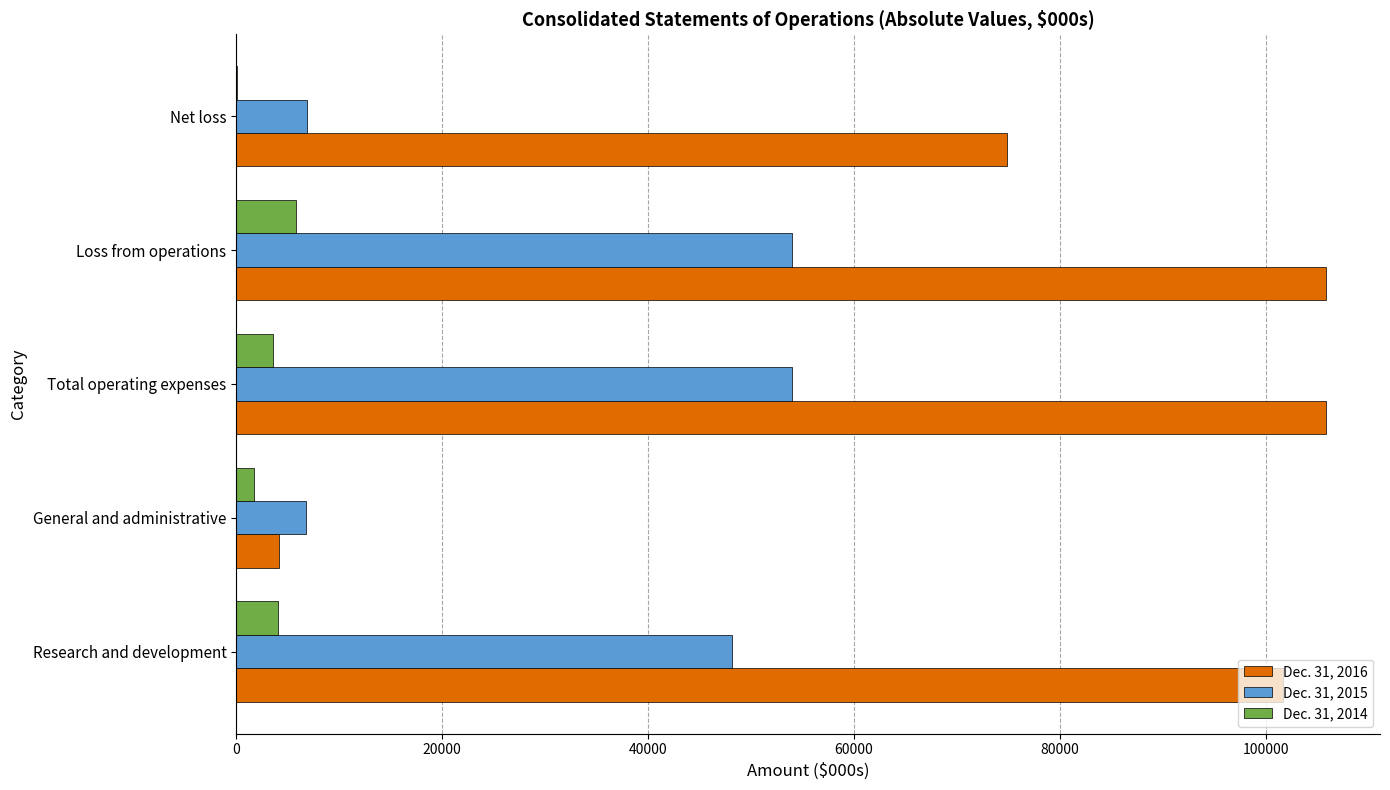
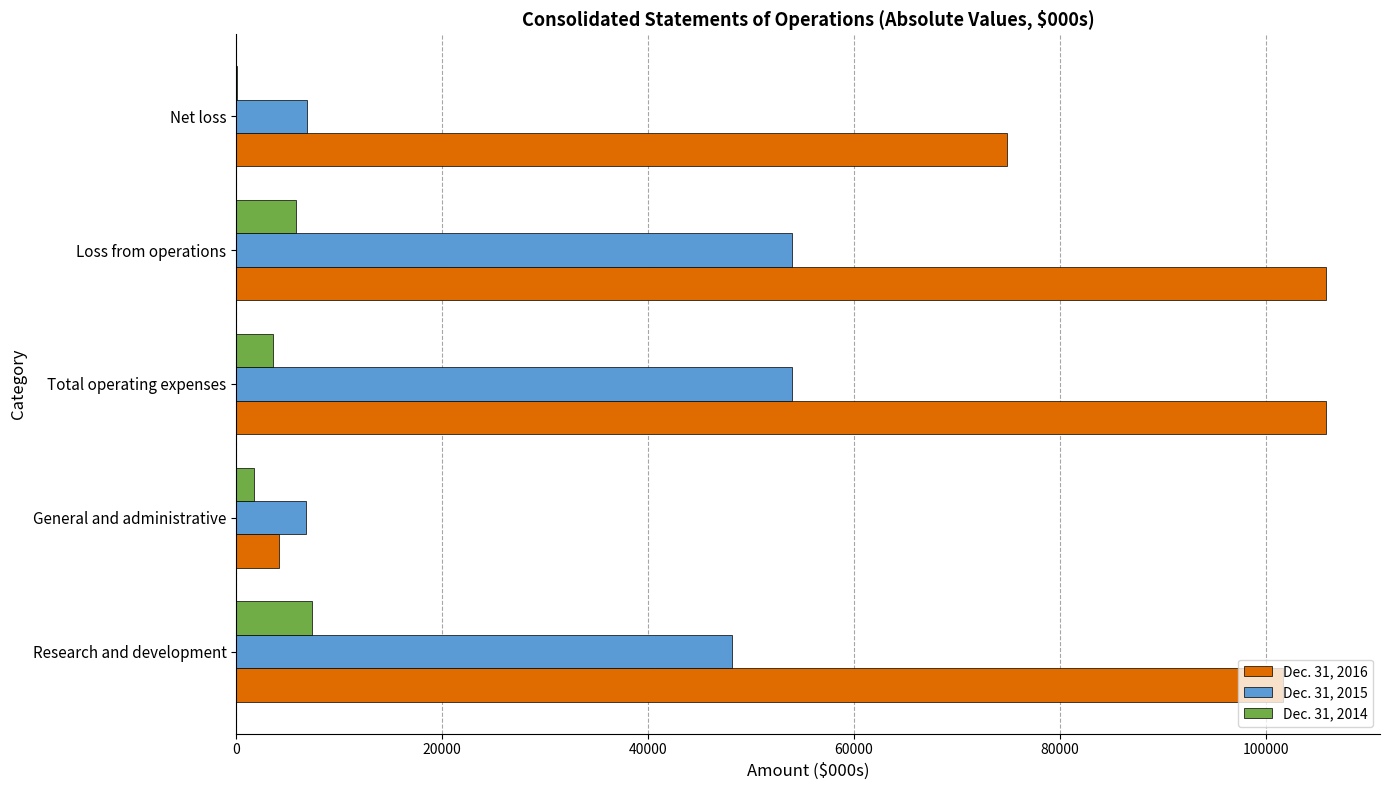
Dec. 31, 2014, Research and development: 4100 -> 7400
